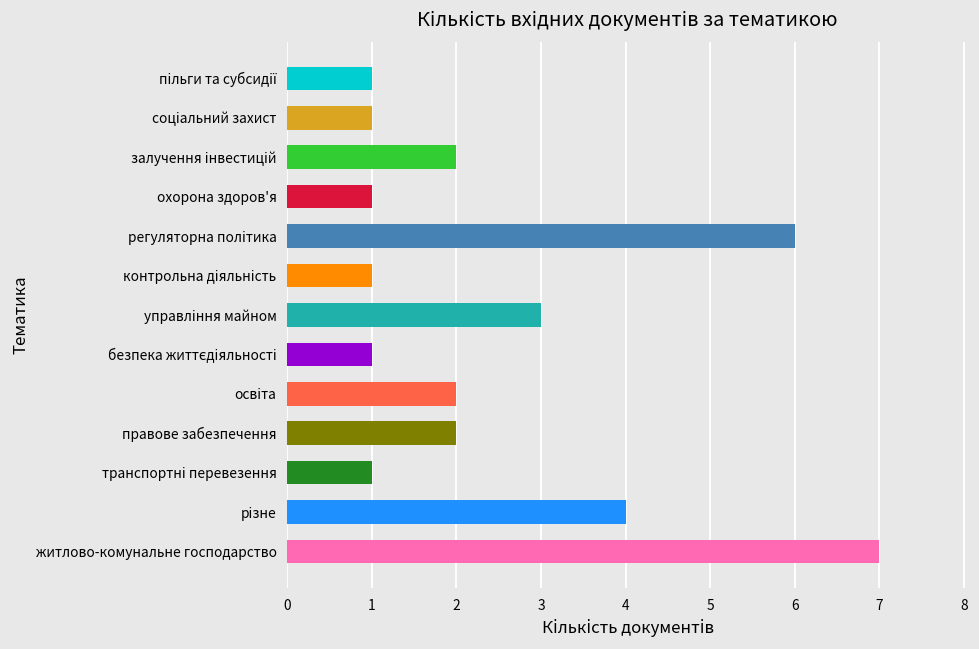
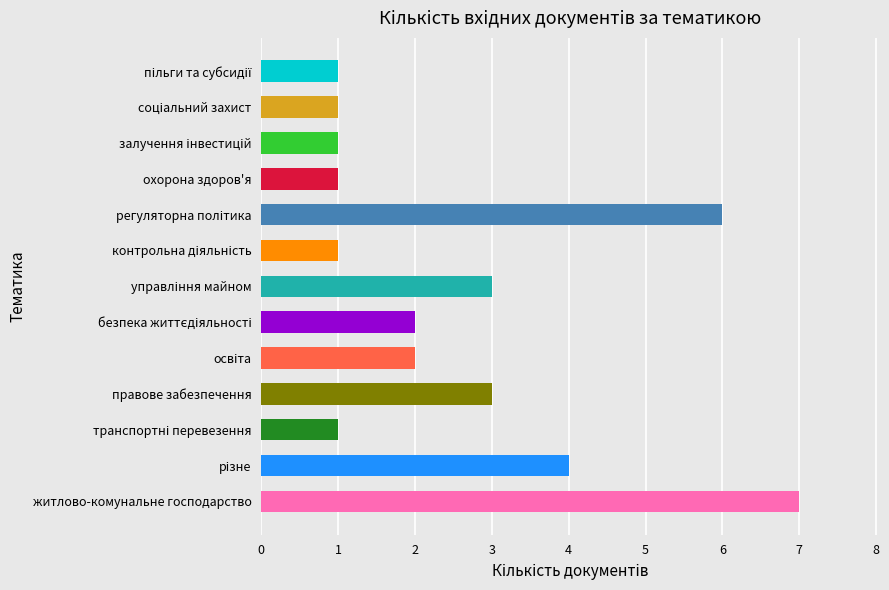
залучення інвестицій: 2 -> 1
безпека життєдіяльності: 1 -> 2
правове забезпечення: 2 -> 3
